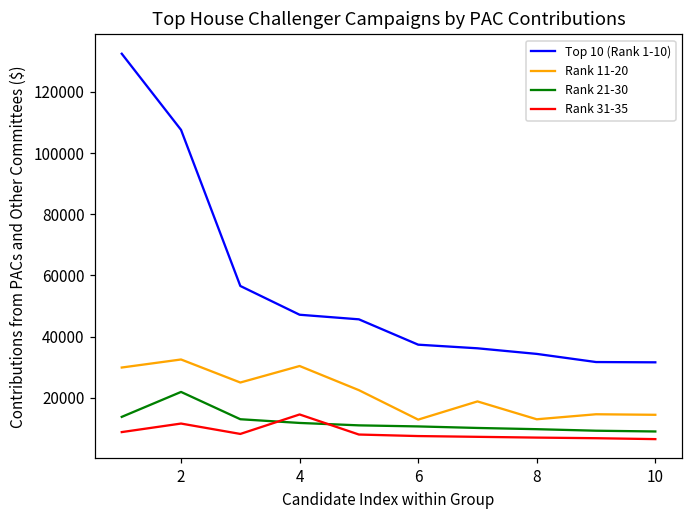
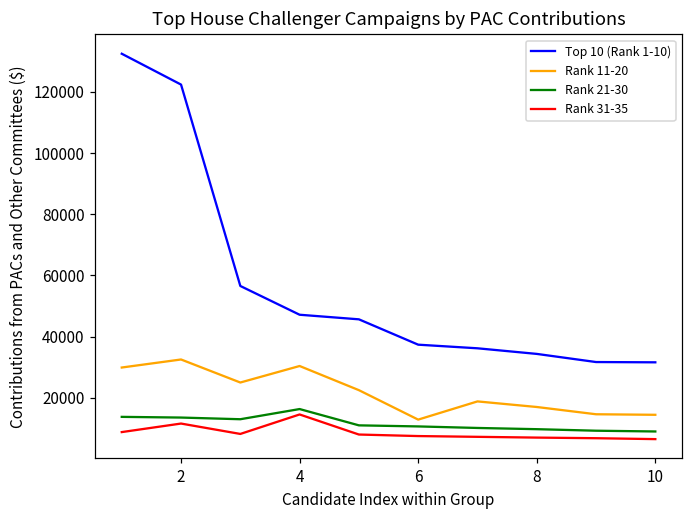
Top 10 (Rank 1-10), 2: 108000 -> 122000
Rank 21-30, 2: 22000 -> 14000
Rank 21-30, 4: 12000 -> 16000
Rank 11-20, 8: 13000 -> 17000
